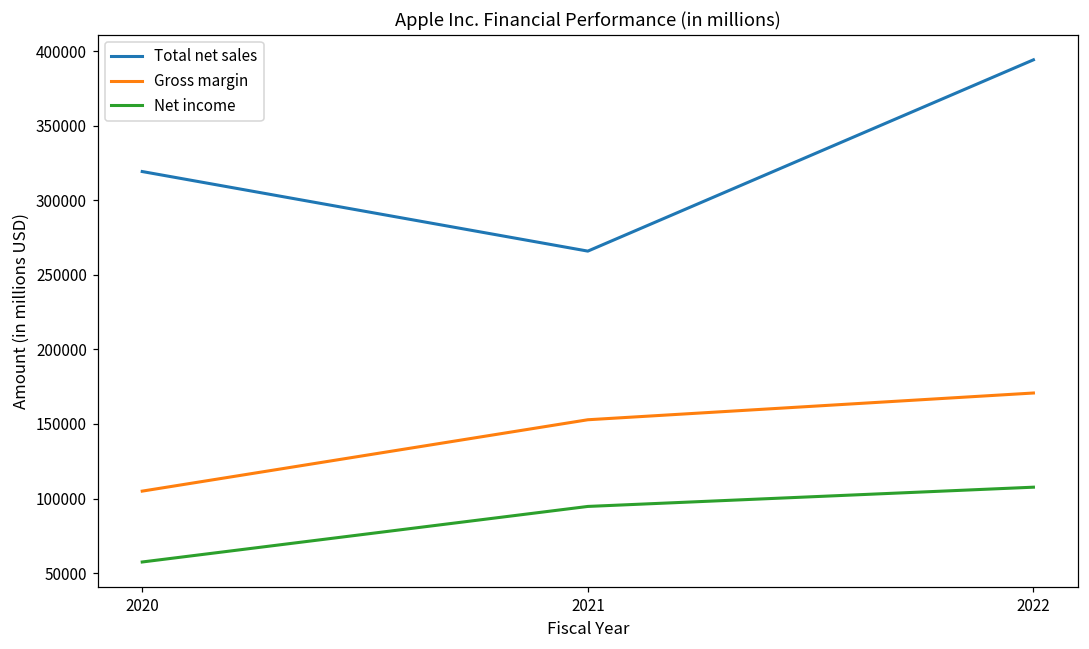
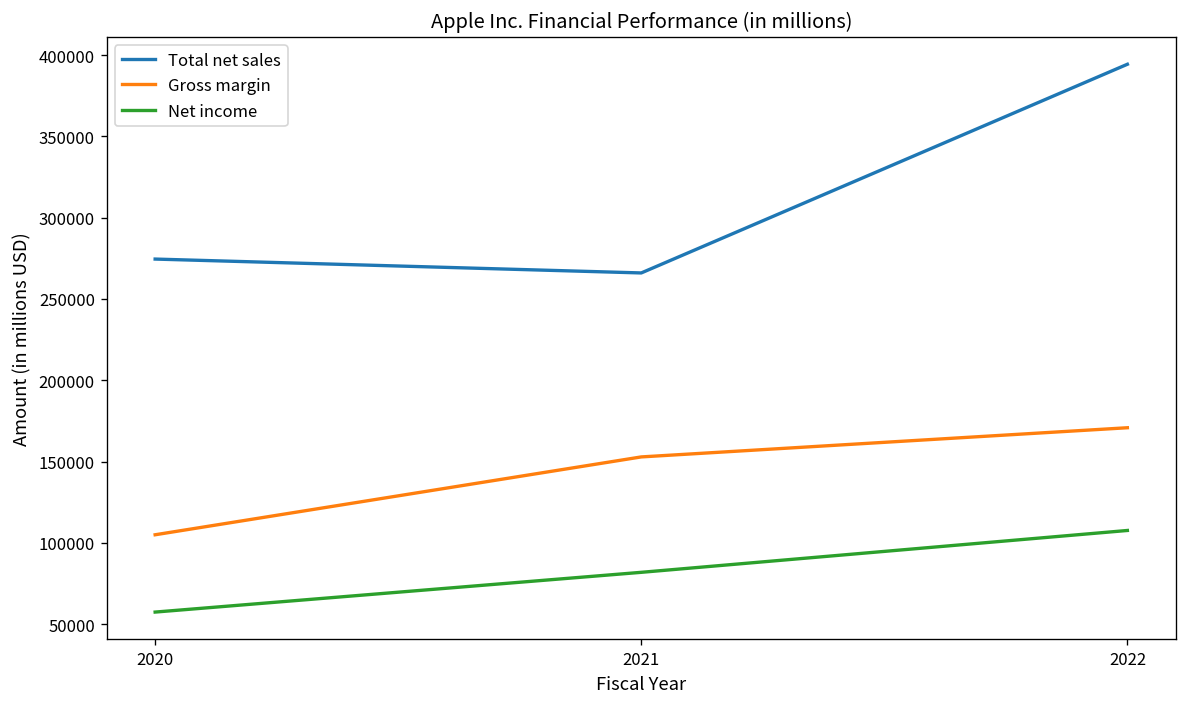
Total net sales, 2020: 319000 -> 275000
Net income, 2021: 95000 -> 82000
